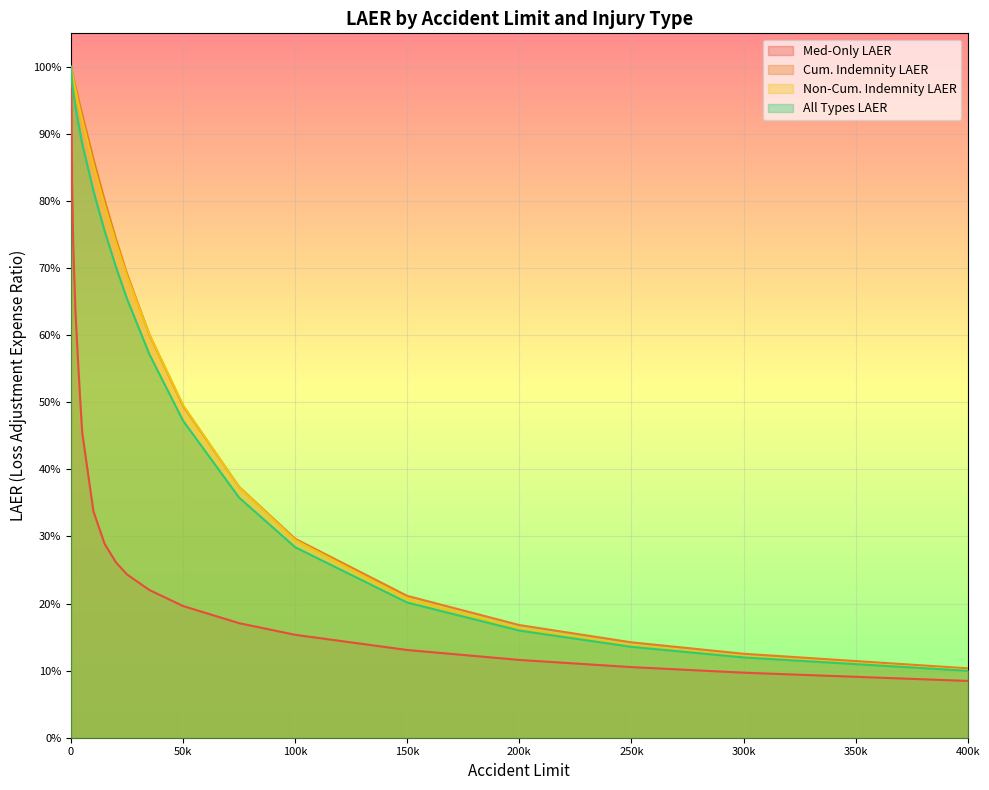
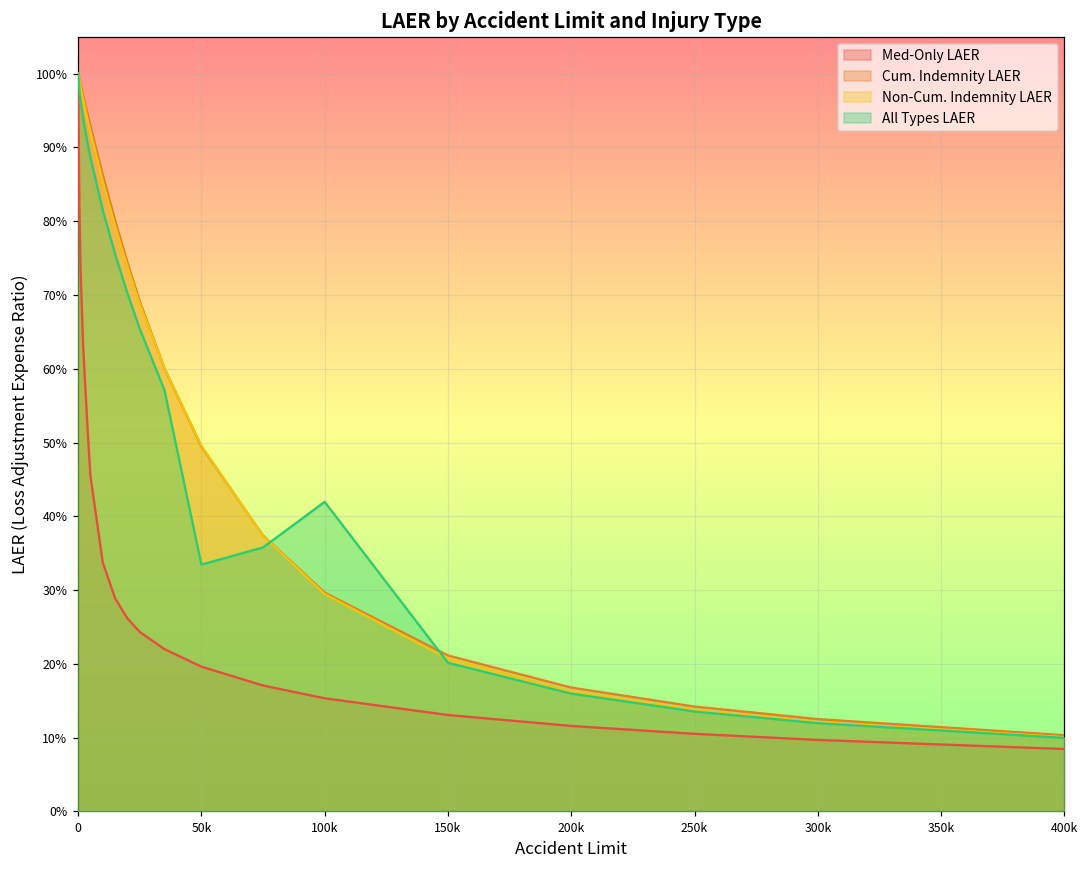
All Types LAER, 50k: 47% -> 33%
All Types LAER, 100k: 28% -> 42%
